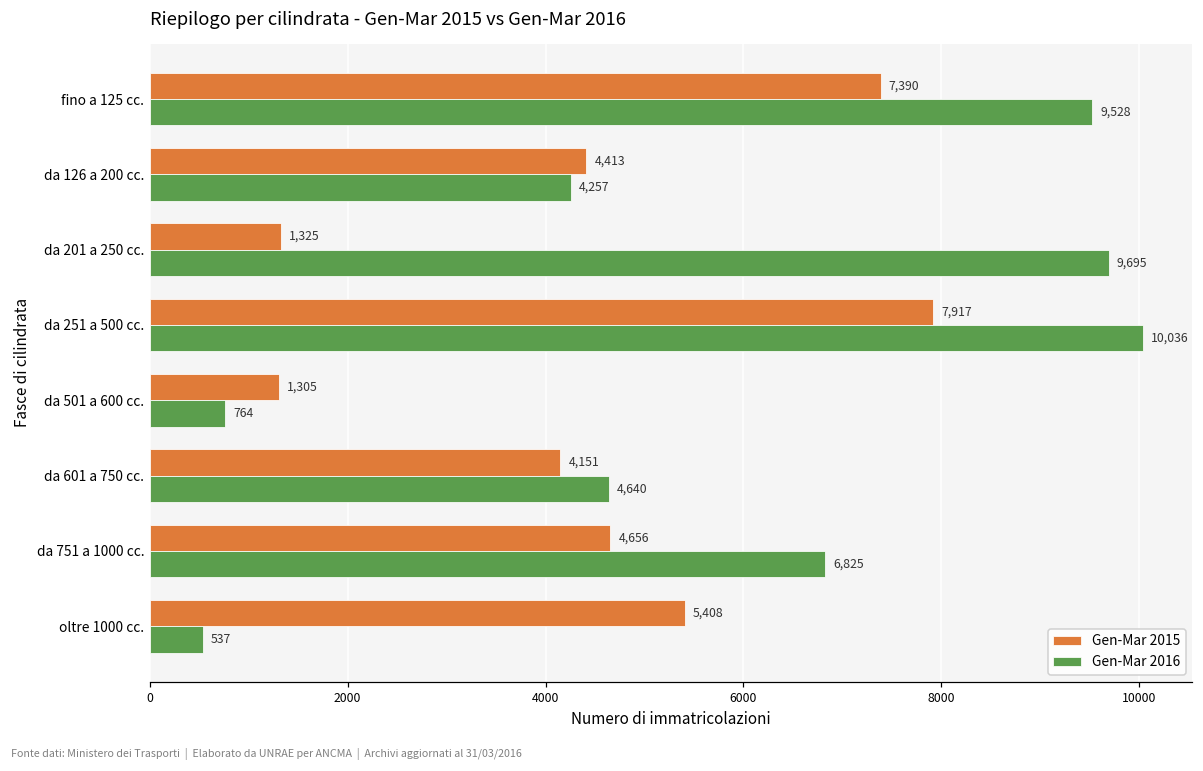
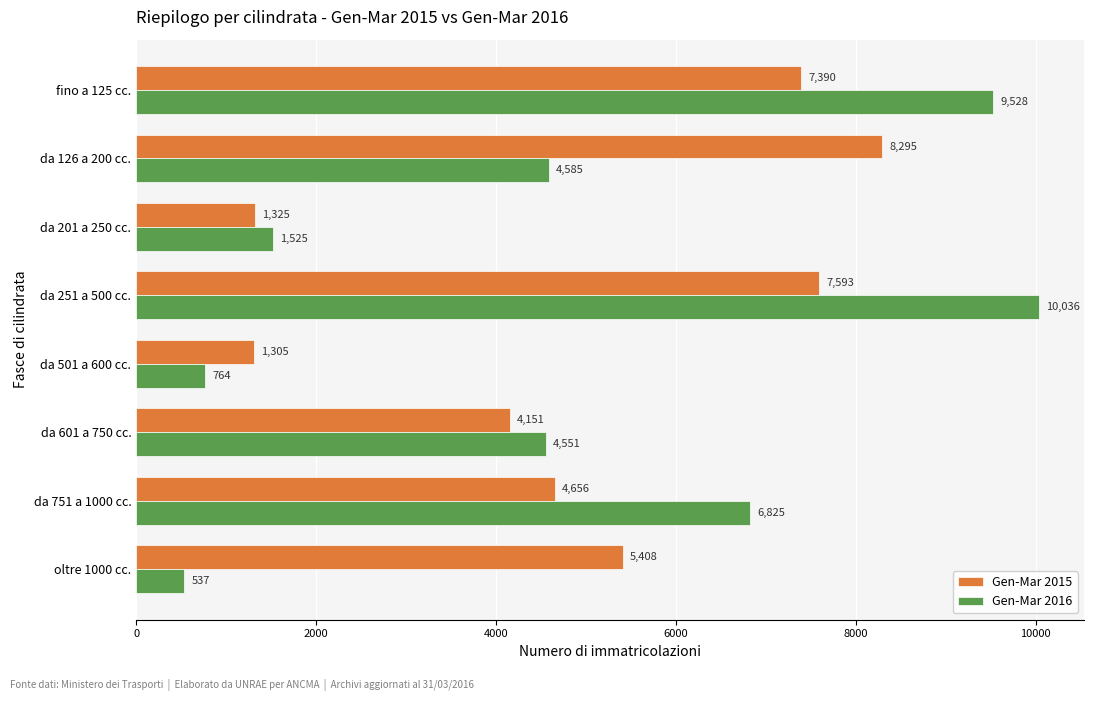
Gen-Mar 2015, da 126 a 200 cc.: 4,413 -> 8,295
Gen-Mar 2016, da 126 a 200 cc.: 4,257 -> 4,585
Gen-Mar 2016, da 201 a 250 cc.: 9,695 -> 1,525
Gen-Mar 2015, da 251 a 500 cc.: 7,917 -> 7,593
Gen-Mar 2016, da 601 a 750 cc.: 4,640 -> 4,551
